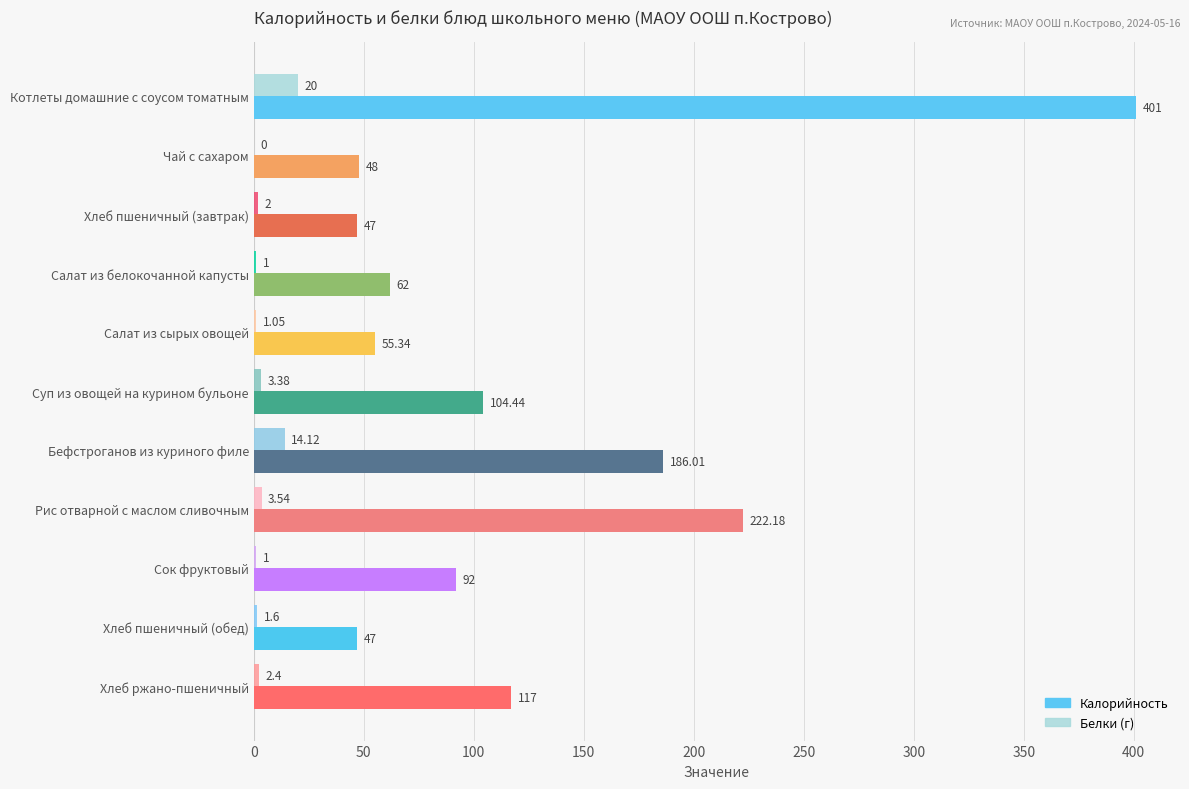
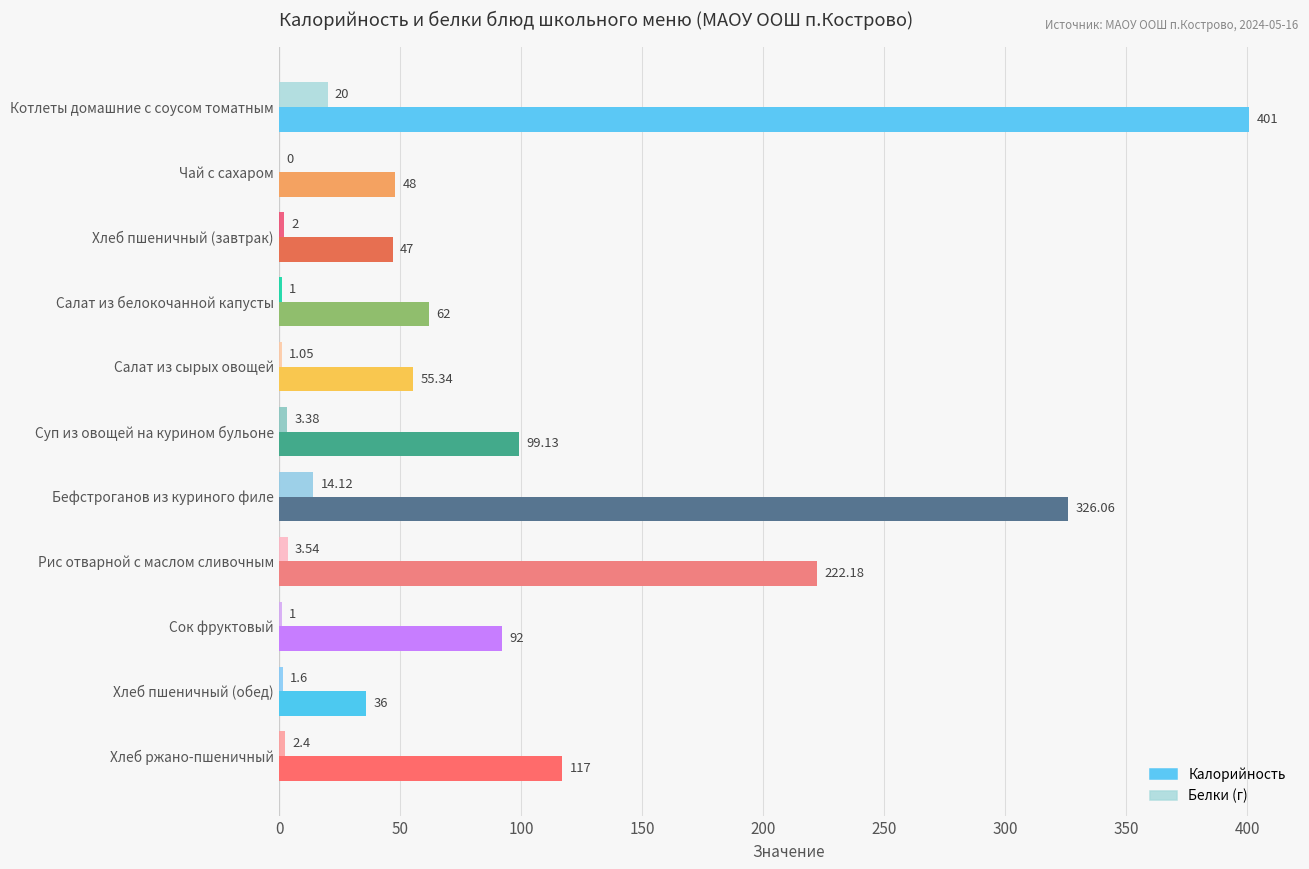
Калорийность, Суп из овощей на курином бульоне: 104.44 -> 99.13
Калорийность, Бефстроганов из куриного филе: 186.01 -> 326.06
Калорийность, Хлеб пшеничный (обед): 47 -> 36
